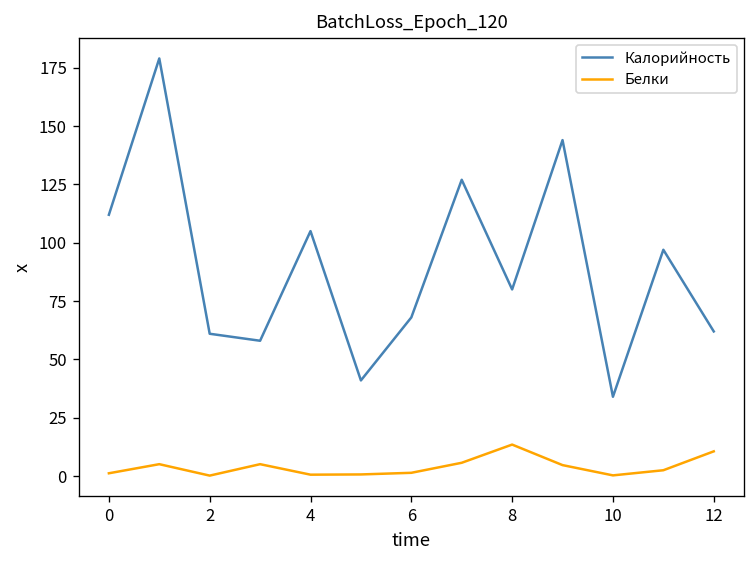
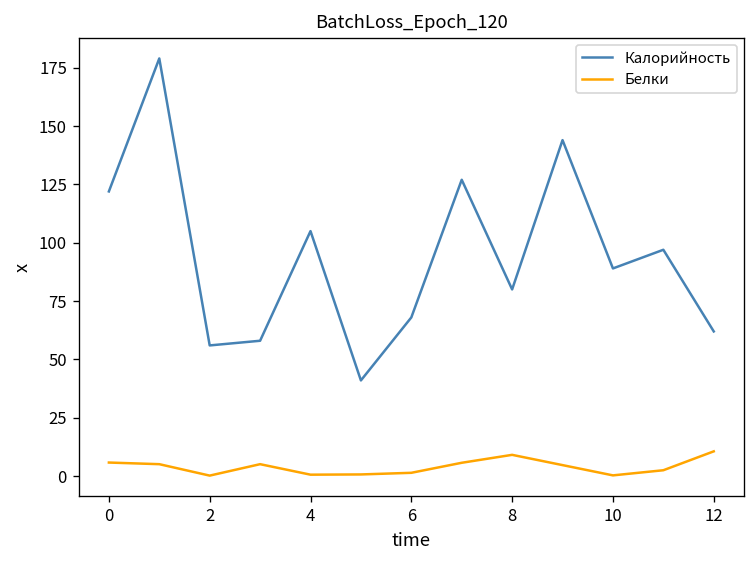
Калорийность, 0: 112 -> 122
Белки, 0: 1 -> 6
Калорийность, 2: 61 -> 56
Белки, 8: 14 -> 9
Калорийность, 10: 34 -> 89
